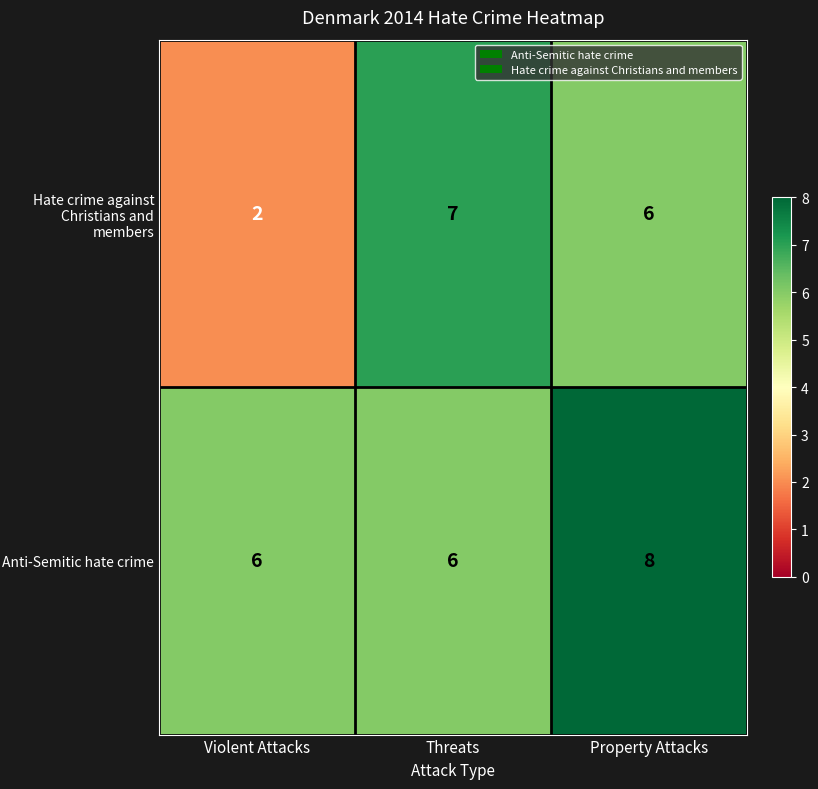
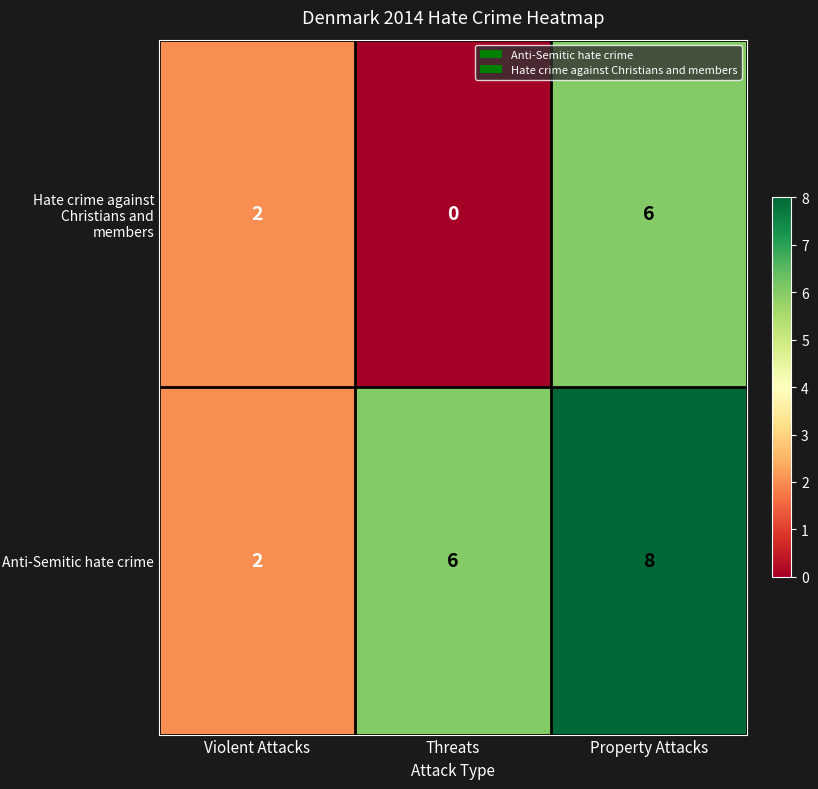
Hate crime against Christians and members, Threats: 7 -> 0
Anti-Semitic hate crime, Violent Attacks: 6 -> 2
